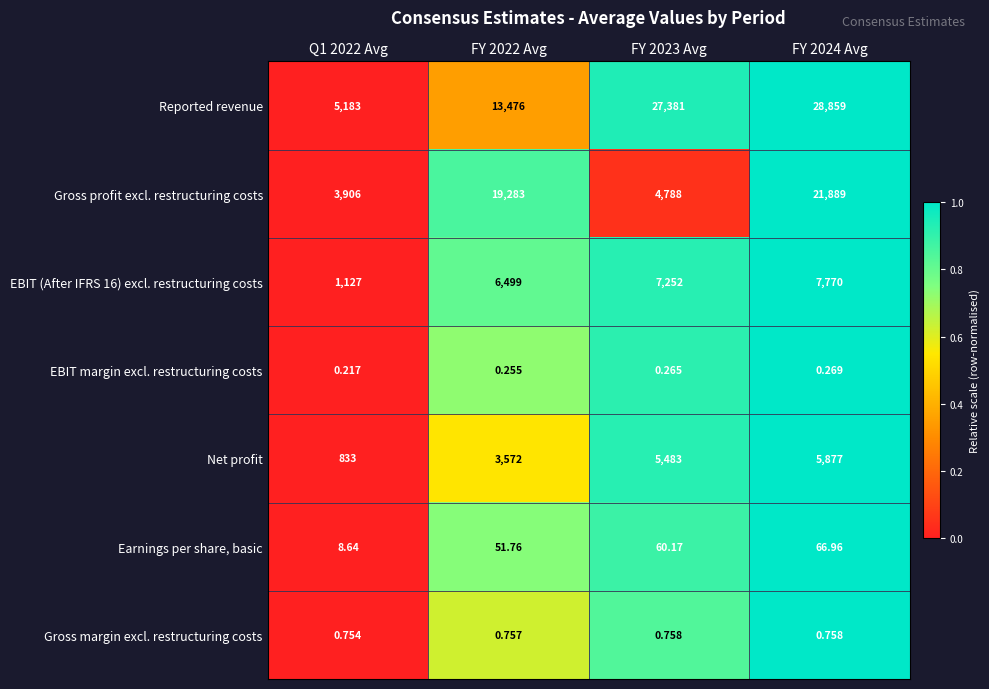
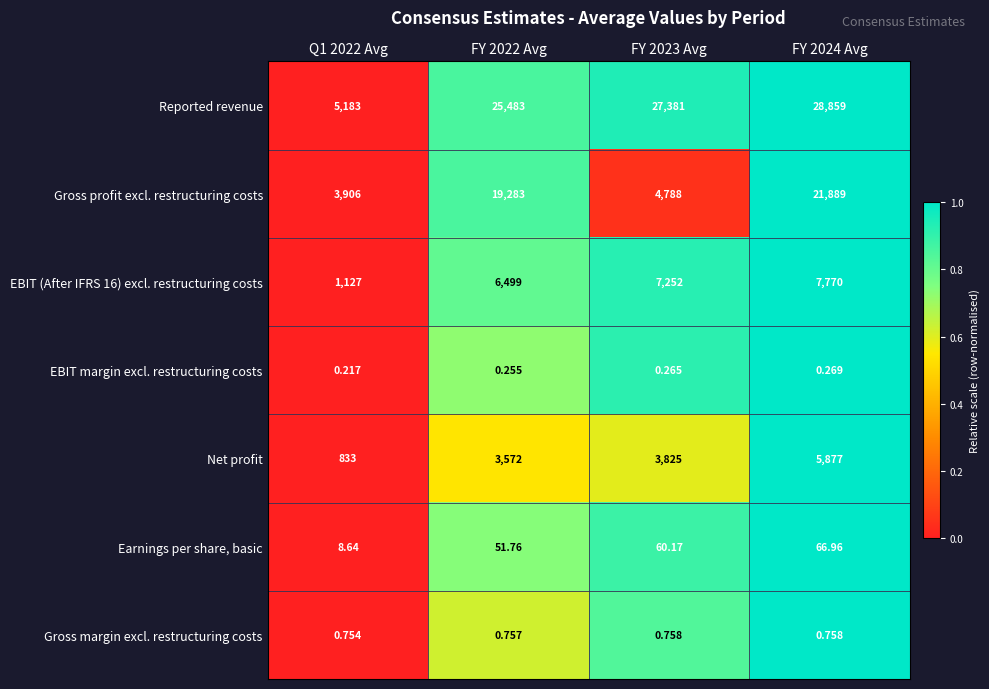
Reported revenue, FY 2022 Avg: 13,476 -> 25,483
Net profit, FY 2023 Avg: 5,483 -> 3,825
